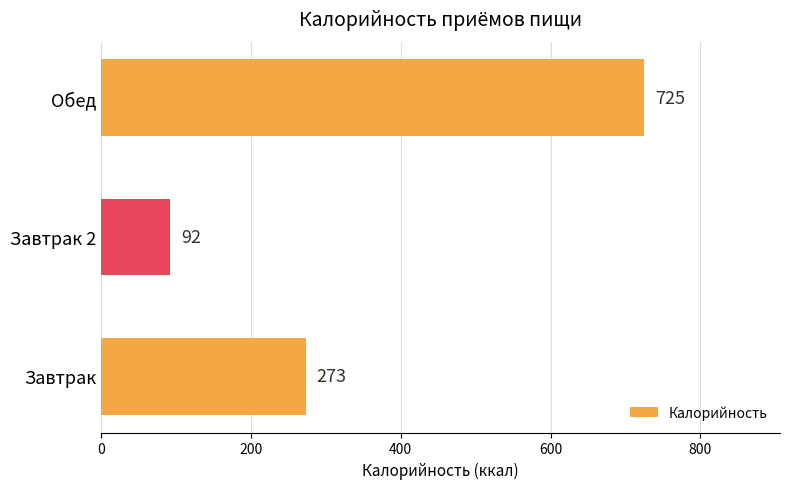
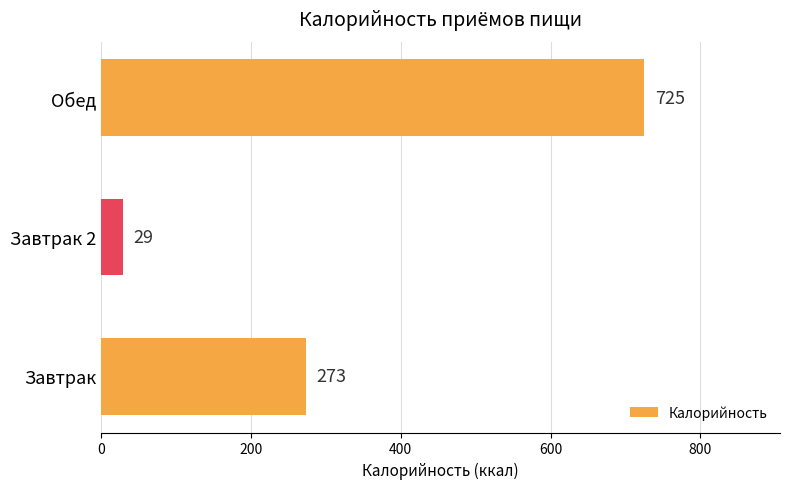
Завтрак 2: 92 -> 29
